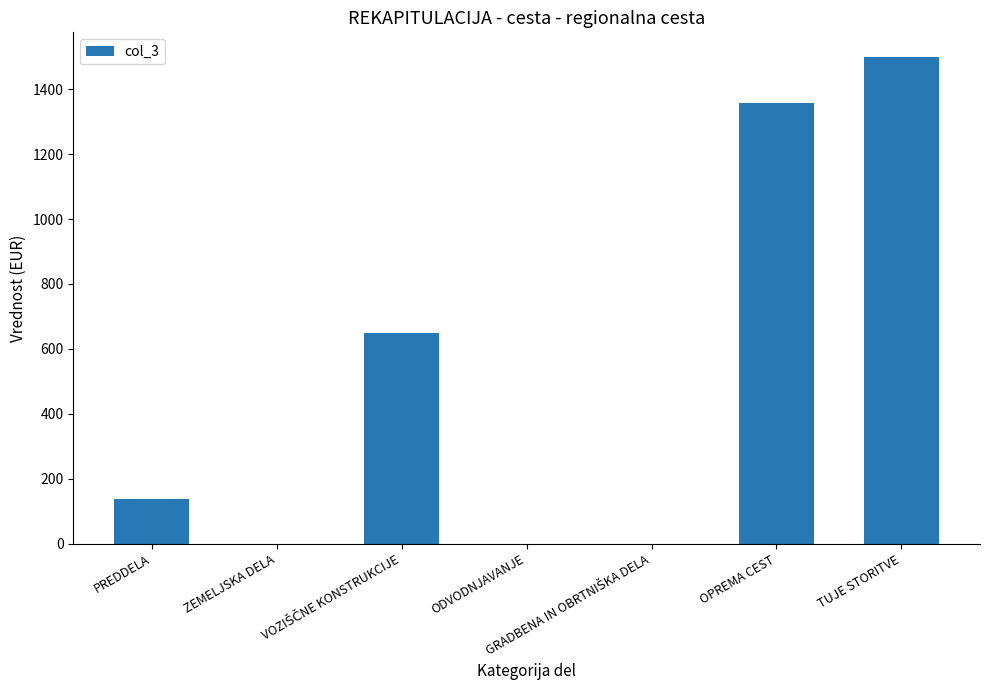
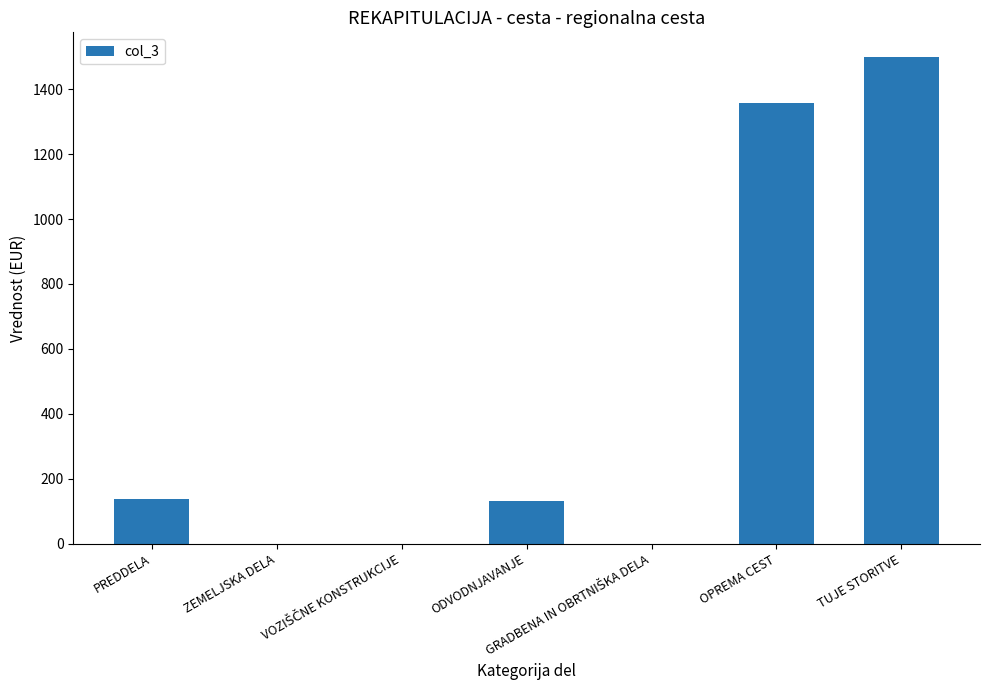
VOZIŠČNE KONSTRUKCIJE: 650 -> 0
ODVODNJAVANJE: 0 -> 130
